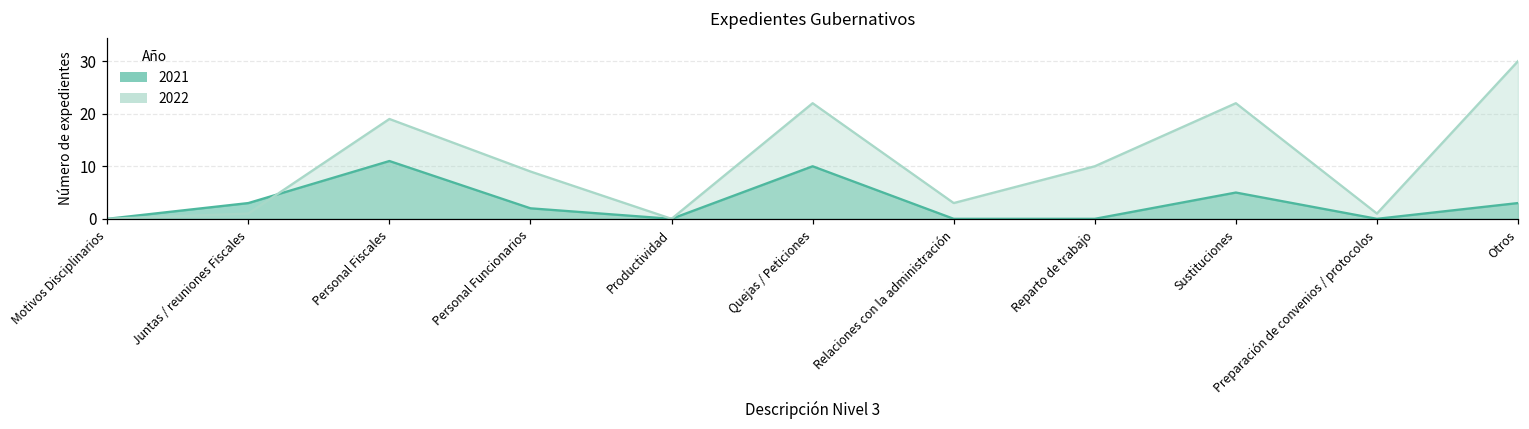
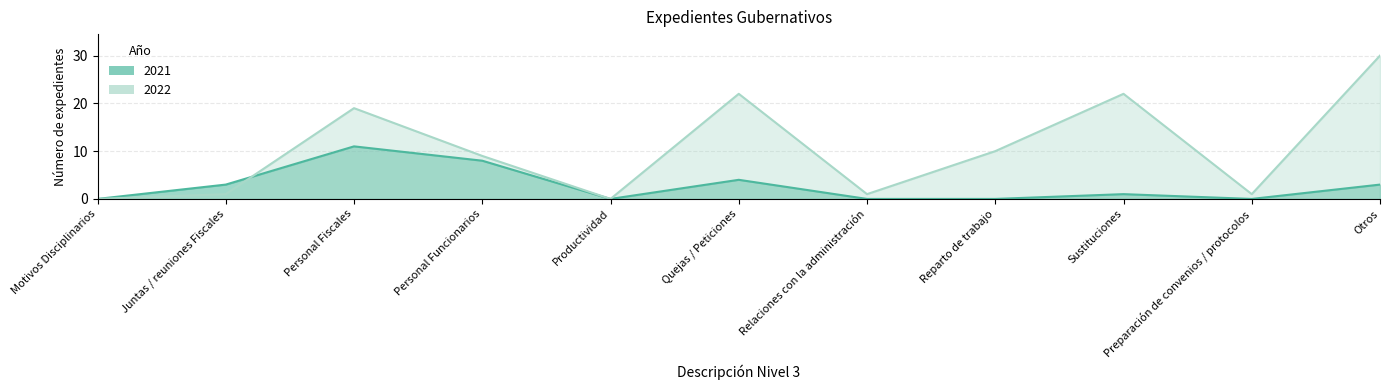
2021, Personal Funcionarios: 2 -> 8
2021, Quejas / Peticiones: 10 -> 4
2022, Relaciones con la administración: 3 -> 1
2021, Sustituciones: 5 -> 1
